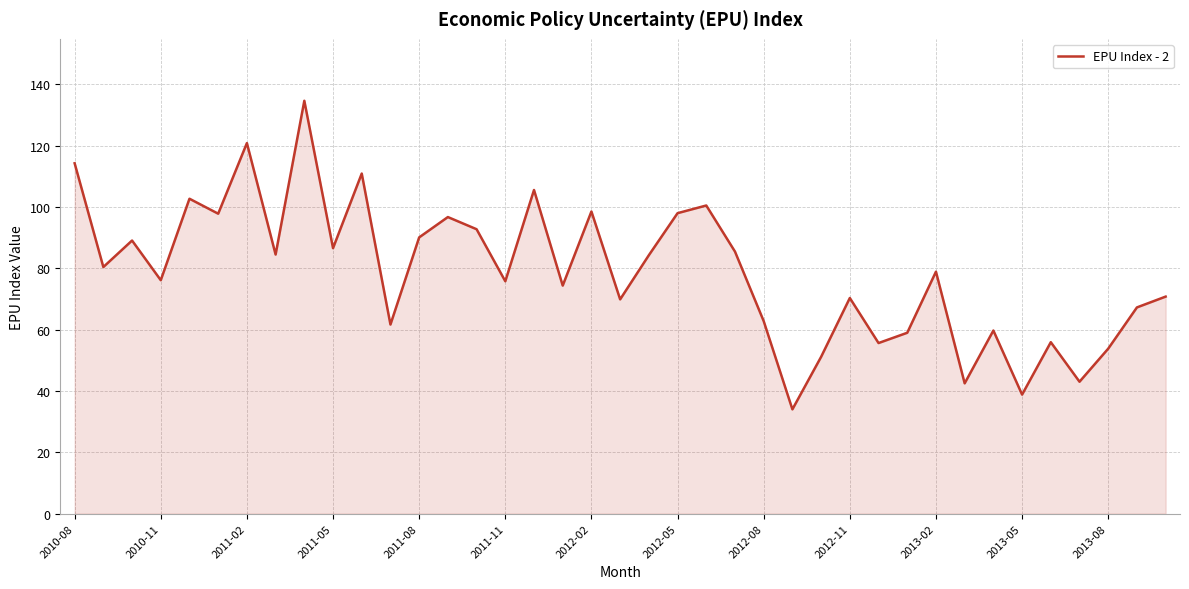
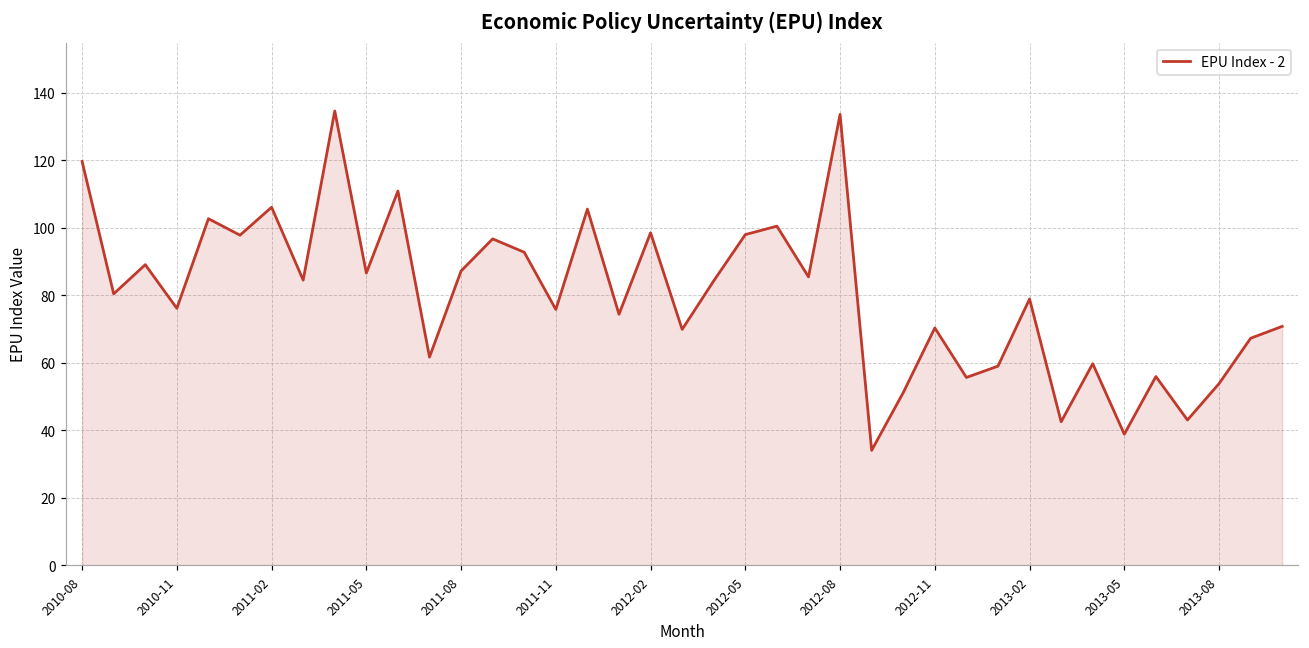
2010-08: 114 -> 120
2011-02: 121 -> 106
2011-08: 90 -> 87
2012-08: 63 -> 134
